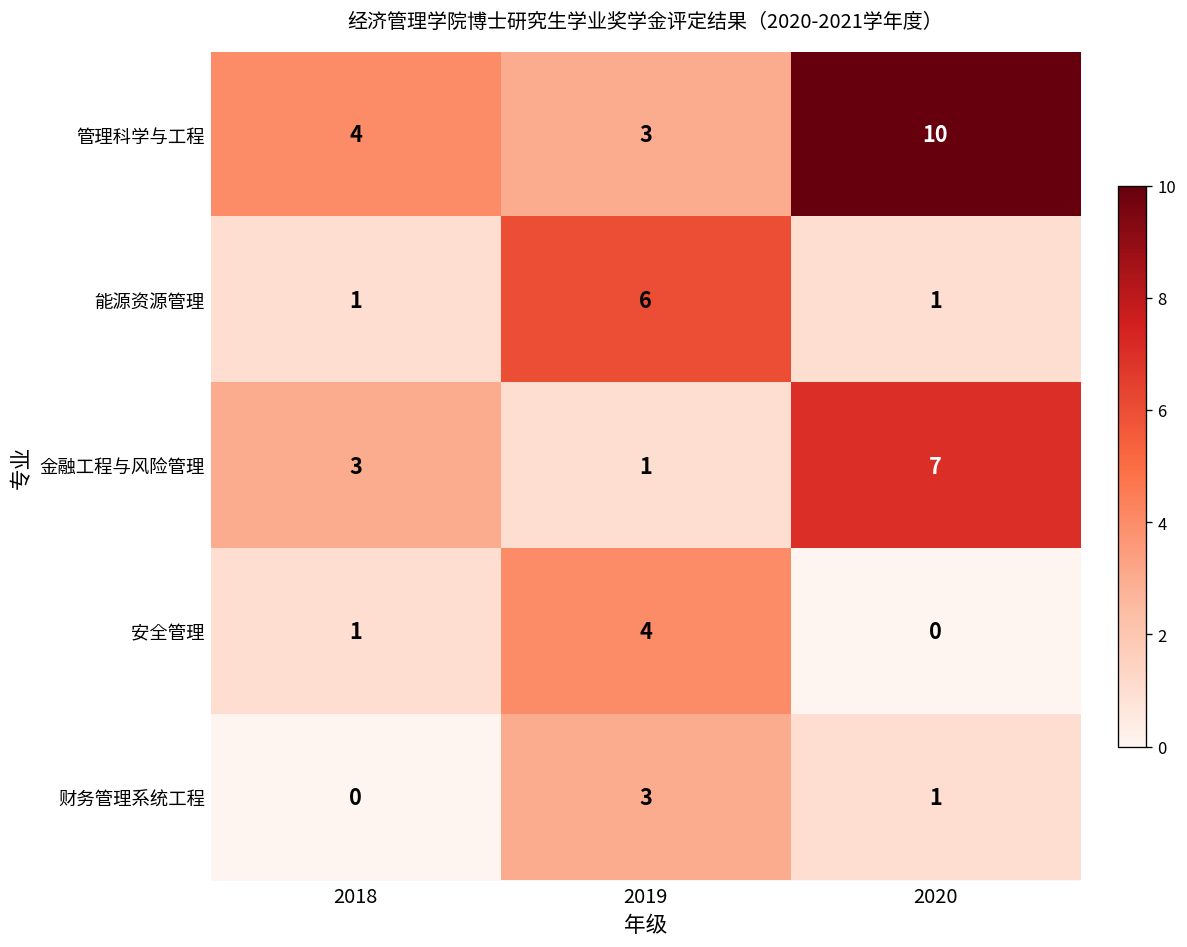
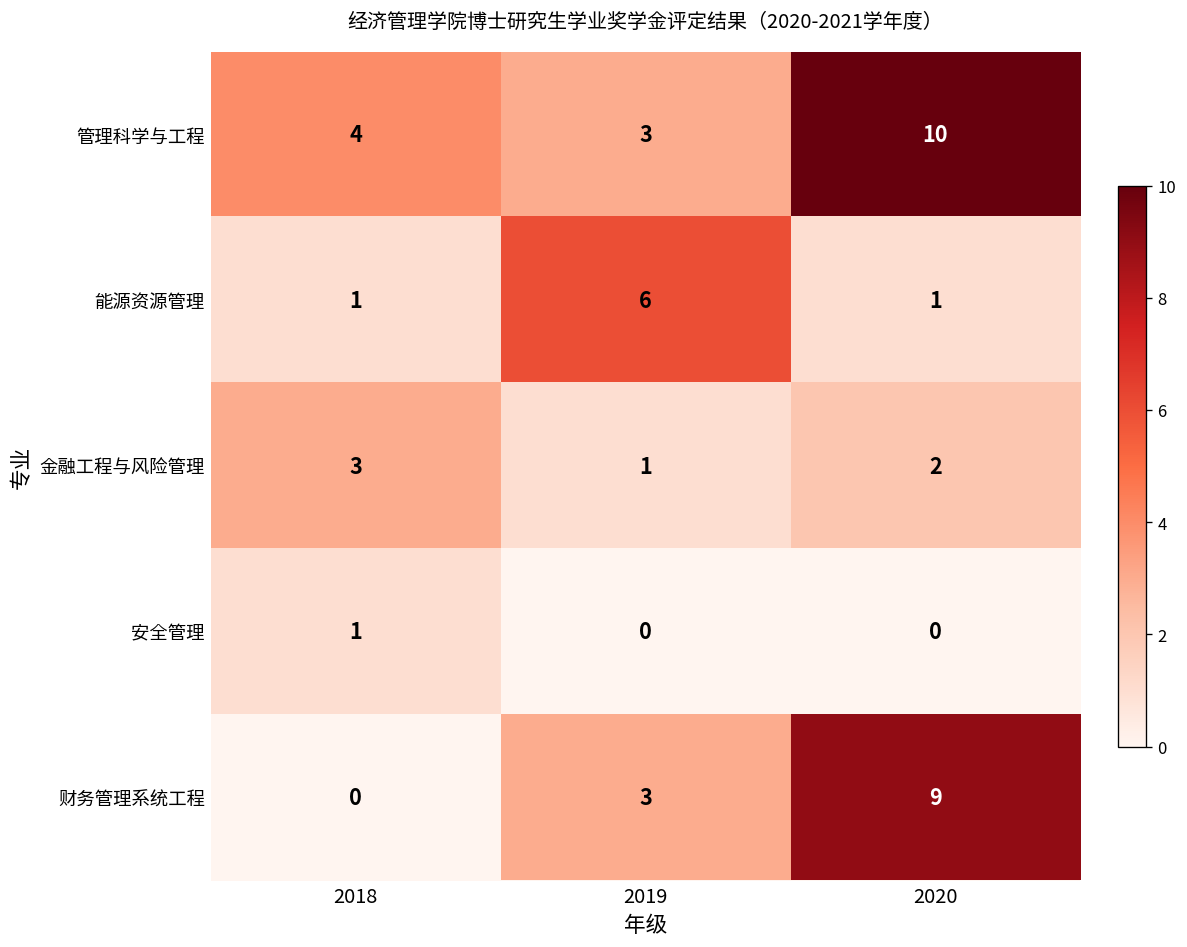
金融工程与风险管理, 2020: 7 -> 2
安全管理, 2019: 4 -> 0
财务管理系统工程, 2020: 1 -> 9
